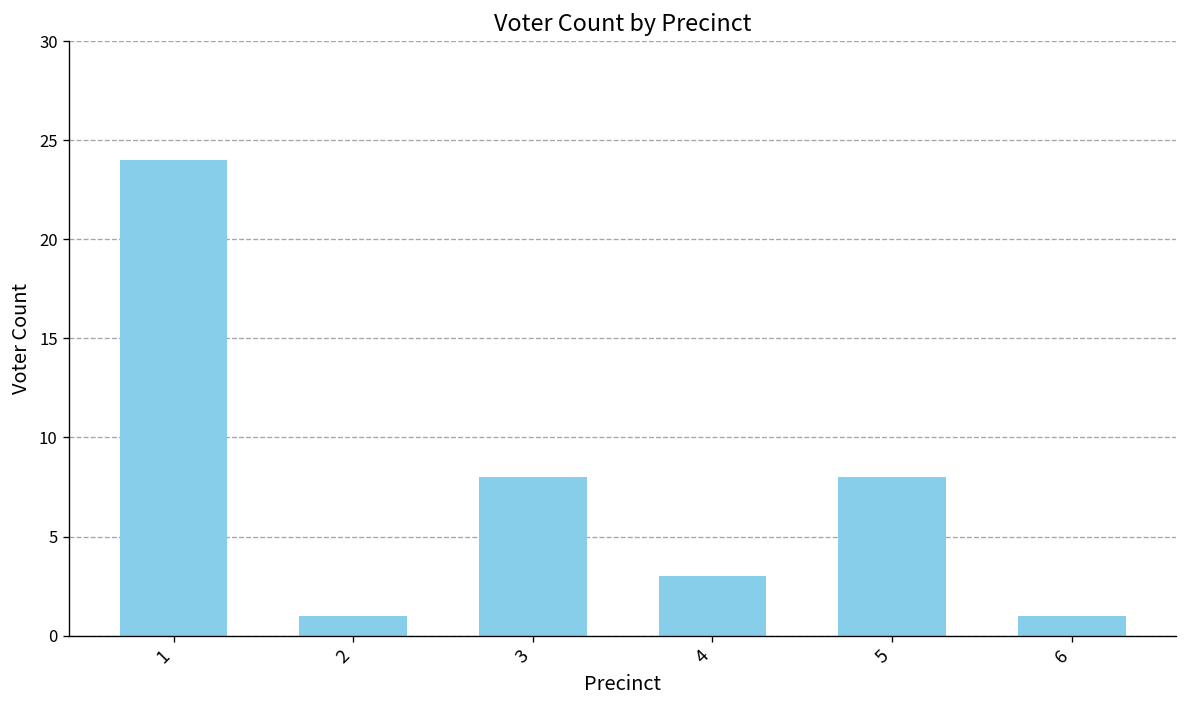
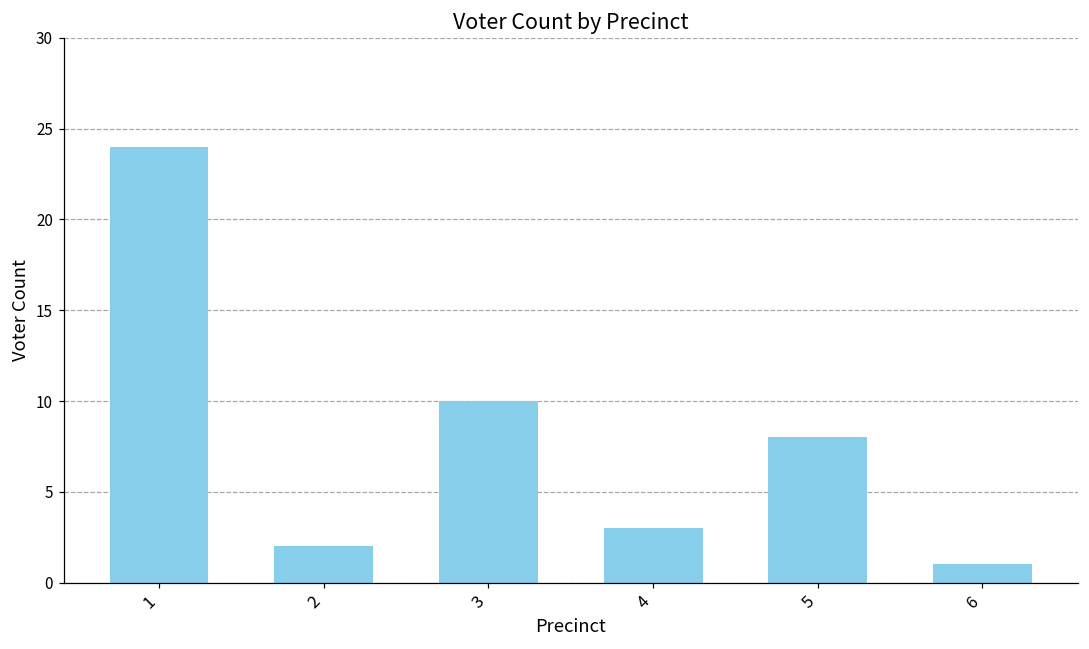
2: 1 -> 2
3: 8 -> 10
